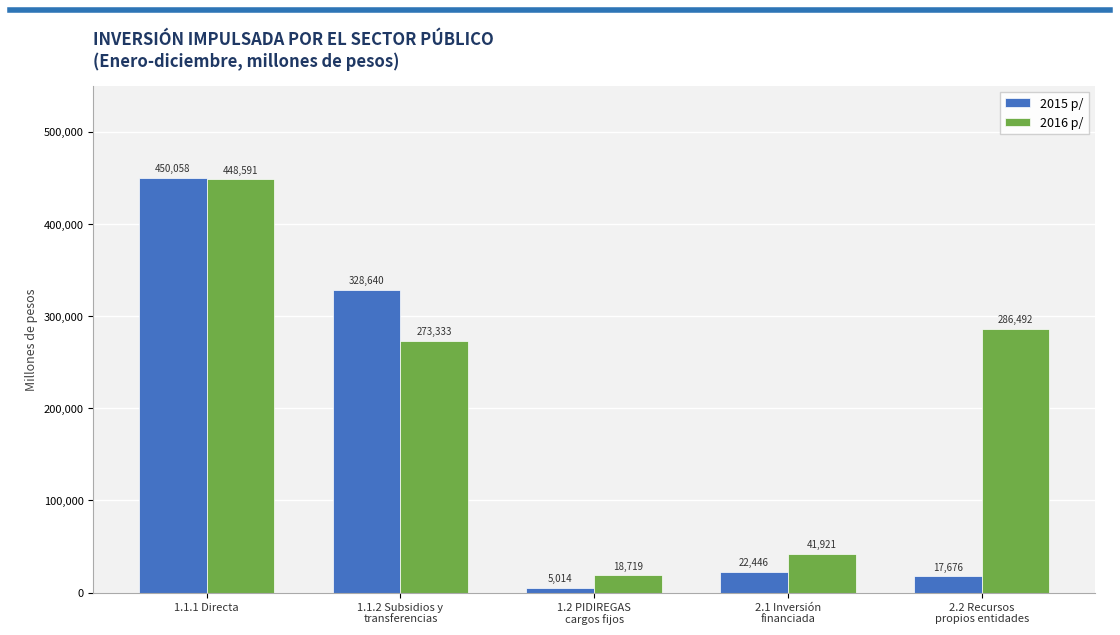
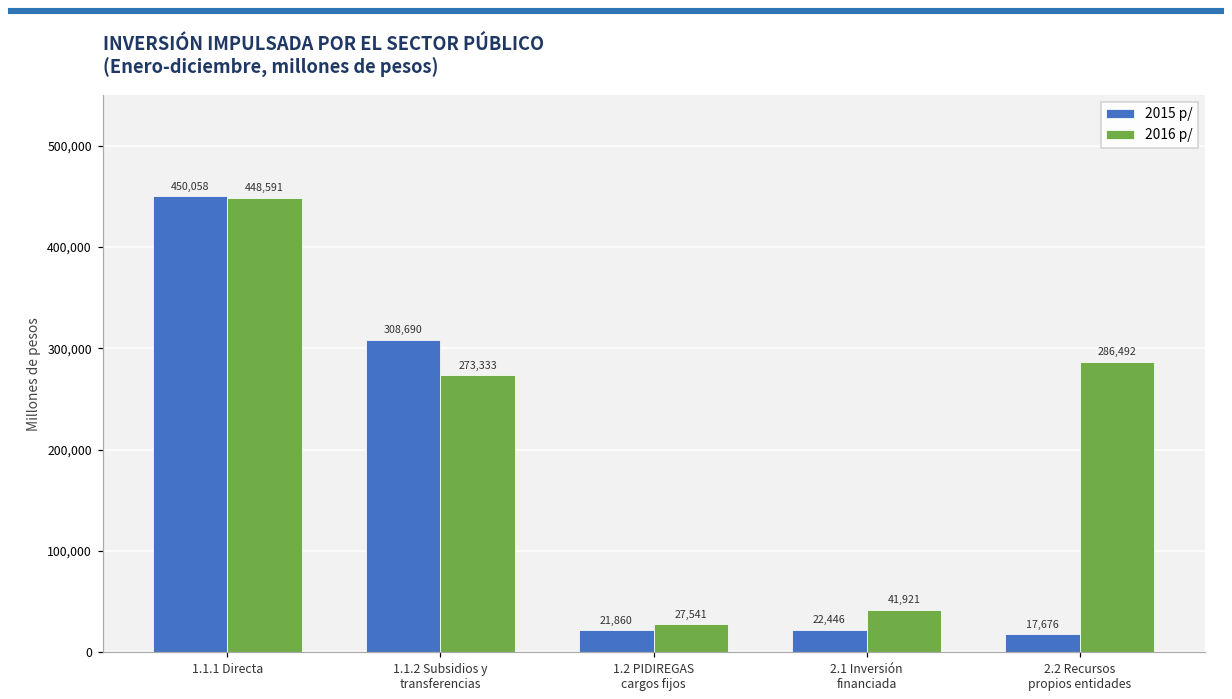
2015 p/, 1.1.2 Subsidios y transferencias: 328,640 -> 308,690
2015 p/, 1.2 PIDIREGAS cargos fijos: 5,014 -> 21,860
2016 p/, 1.2 PIDIREGAS cargos fijos: 18,719 -> 27,541
